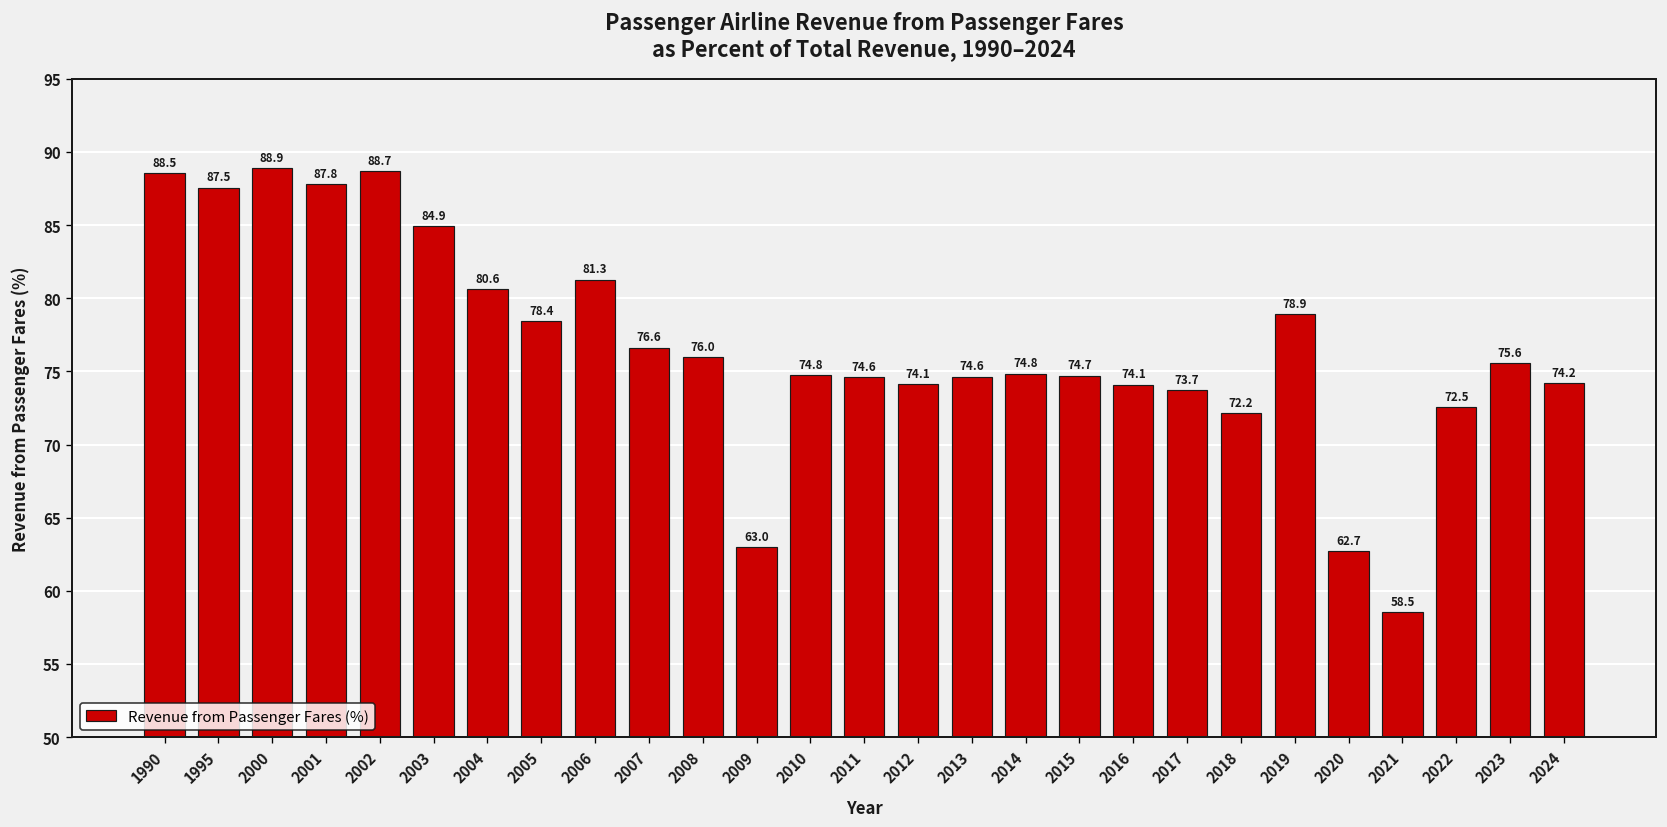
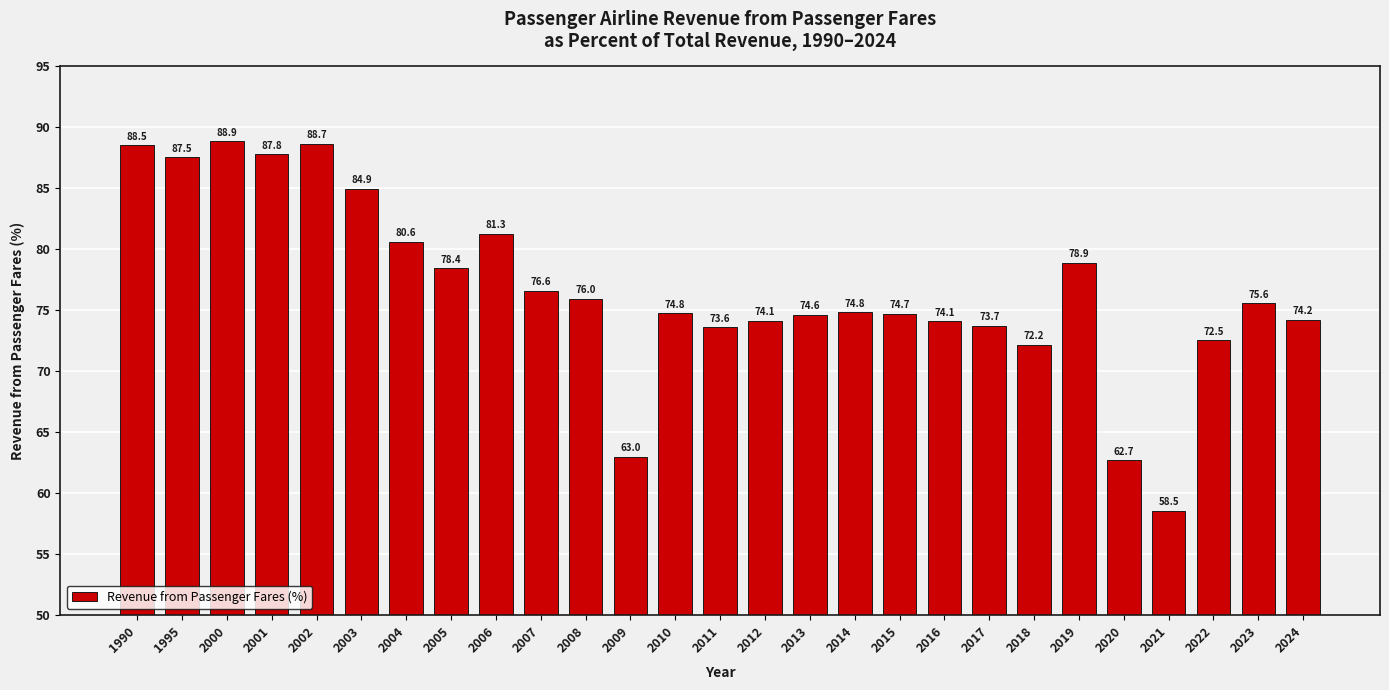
2011: 74.6 -> 73.6
